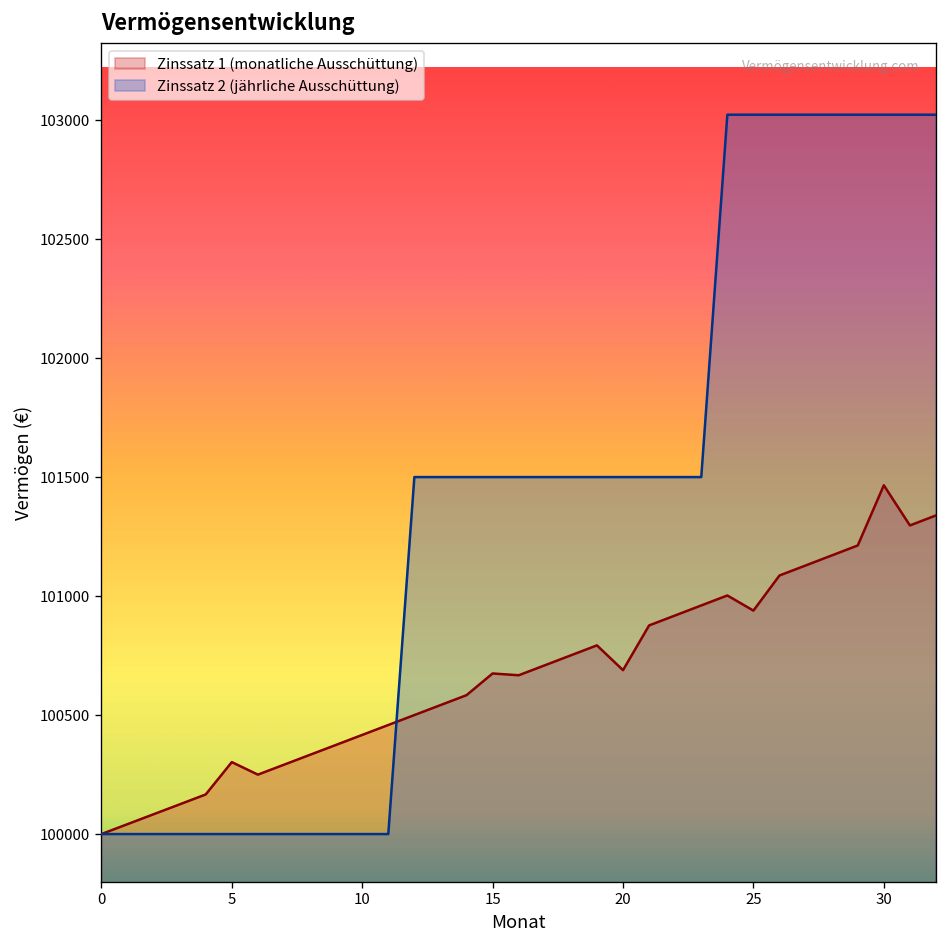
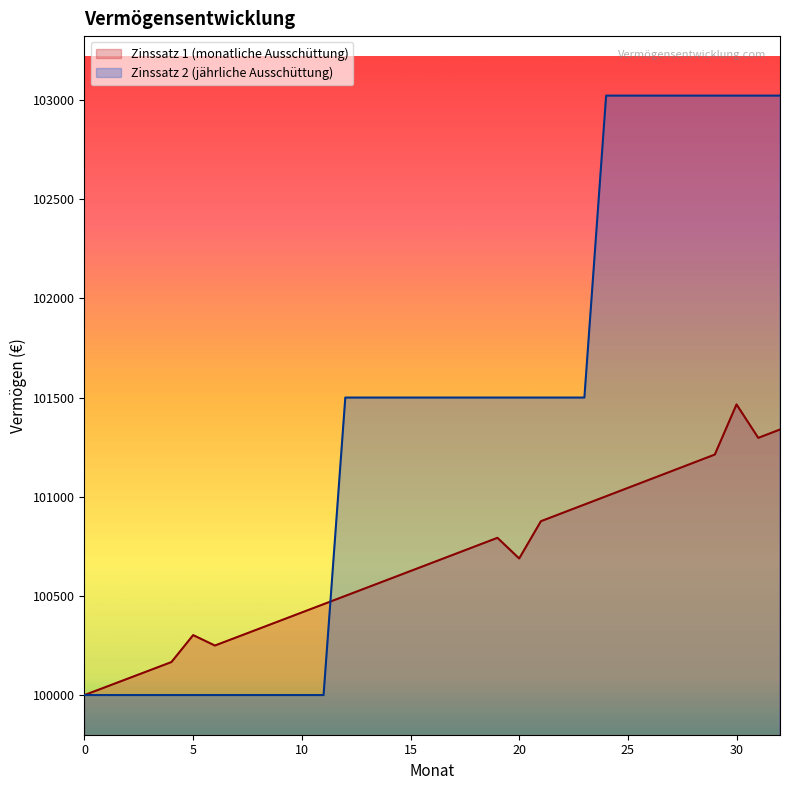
Zinssatz 1 (monatliche Ausschüttung), 15: 100670 -> 100630
Zinssatz 1 (monatliche Ausschüttung), 25: 100940 -> 101040
